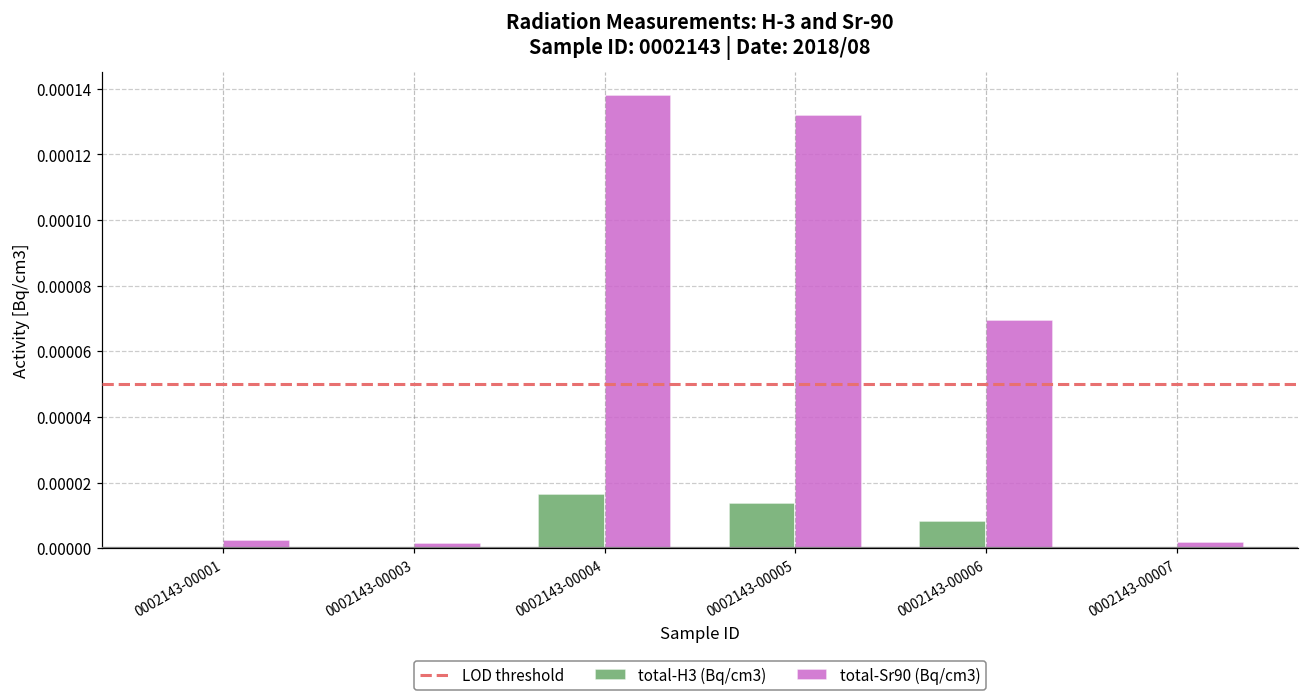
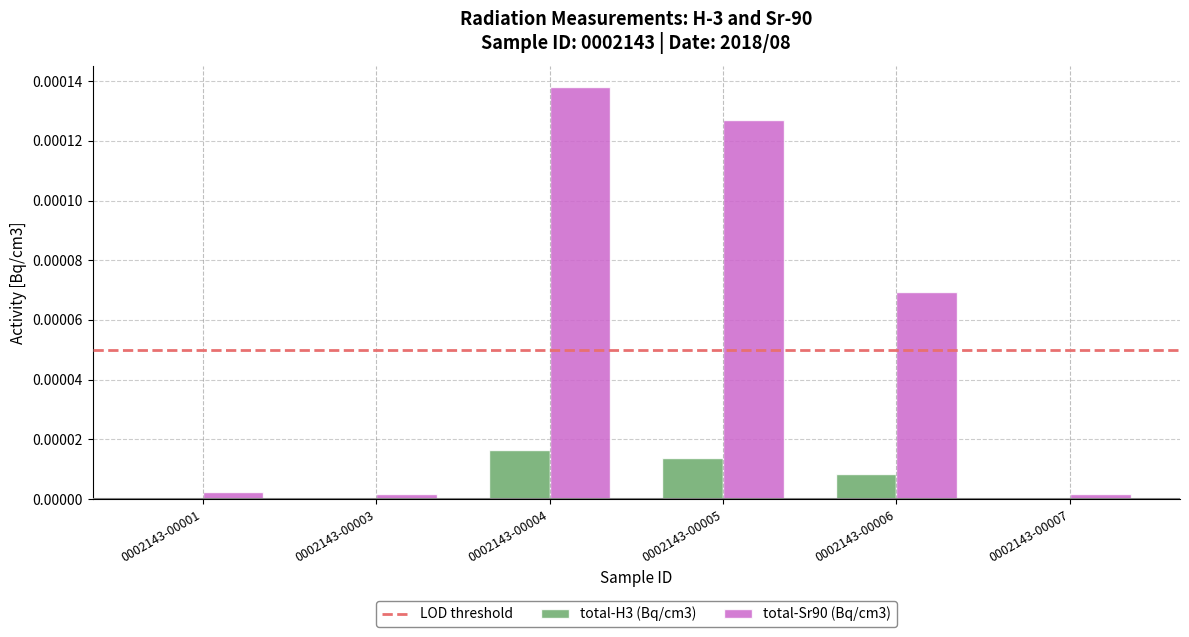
total-Sr90 (Bq/cm3), 0002143-00005: 0.000132 -> 0.000127
